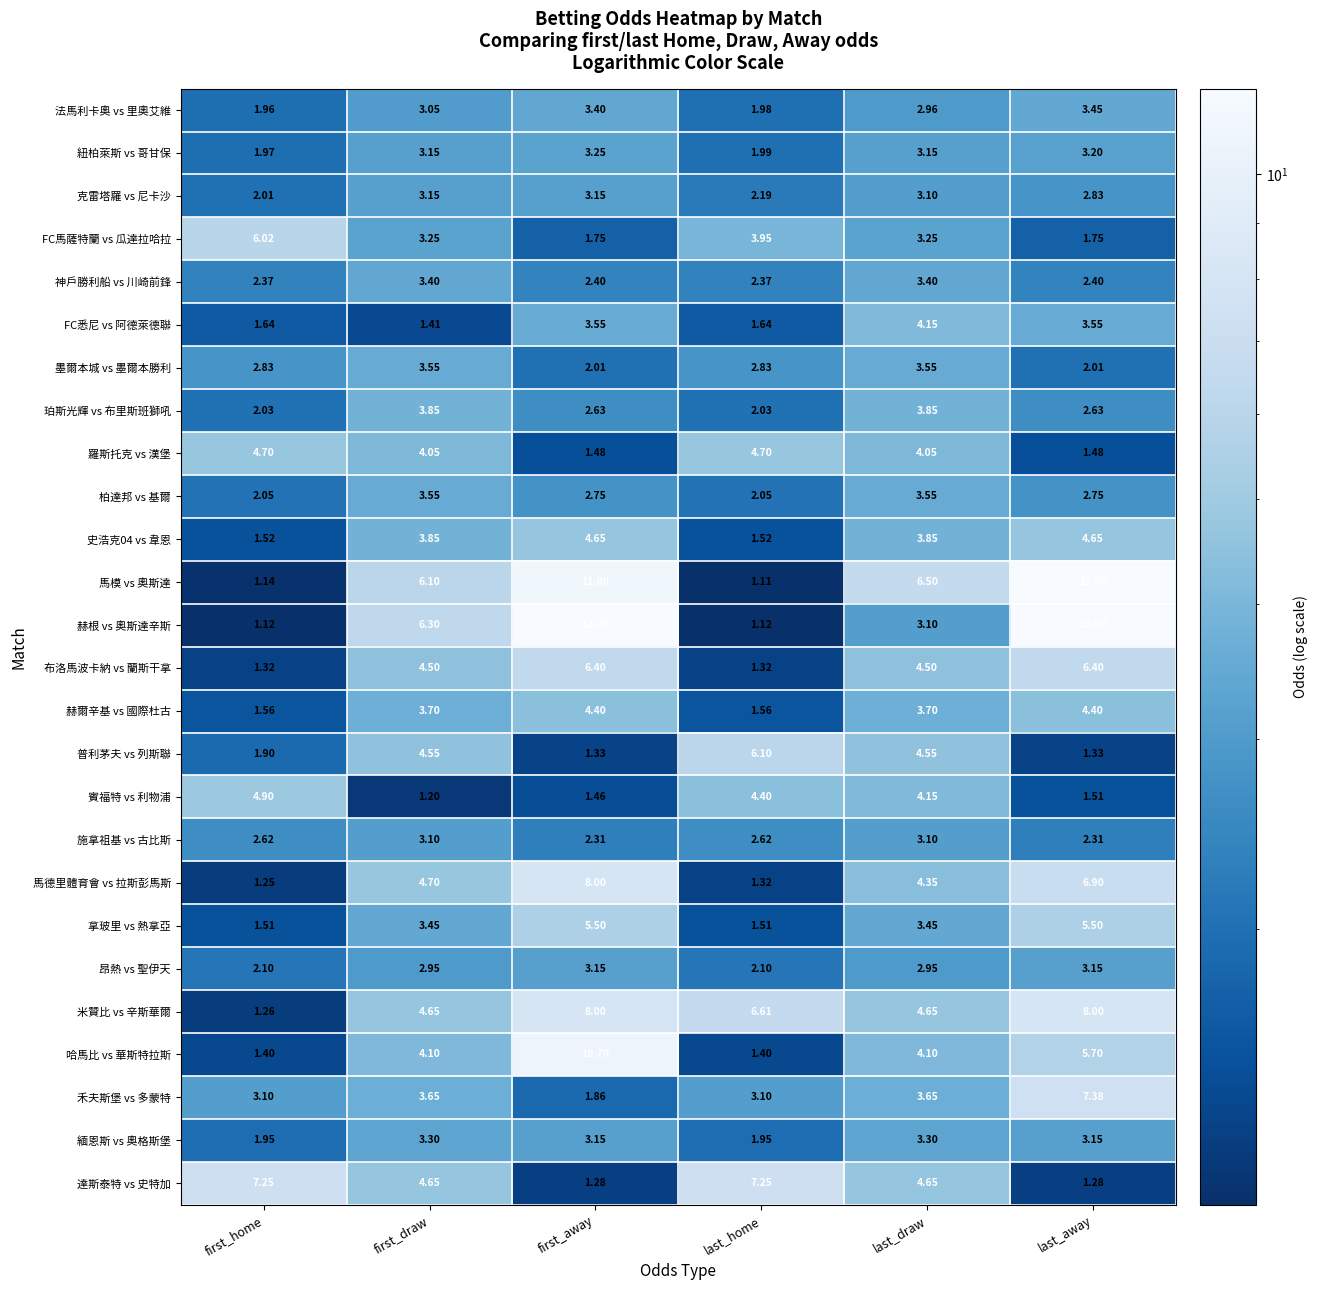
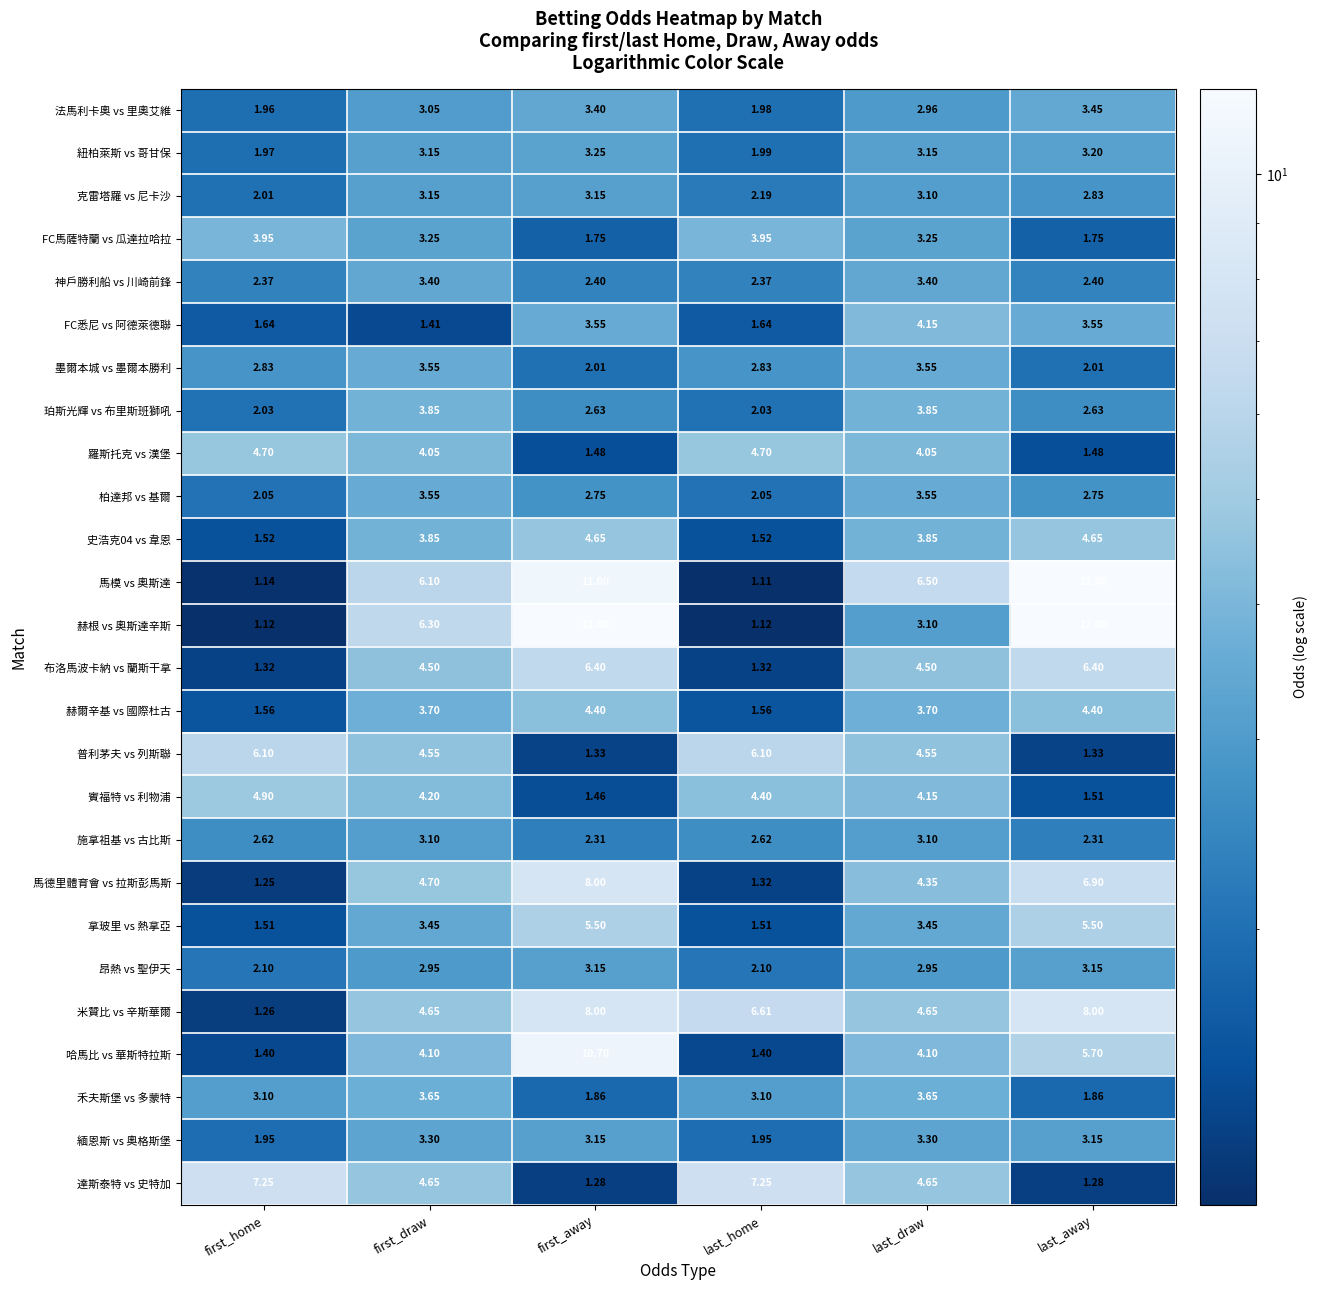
FC馬薩特蘭 vs 瓜達拉哈拉, first_home: 6.02 -> 3.95
普利茅夫 vs 列斯聯, first_home: 1.90 -> 6.10
賓福特 vs 利物浦, first_draw: 1.20 -> 4.20
禾夫斯堡 vs 多蒙特, last_away: 7.38 -> 1.86
